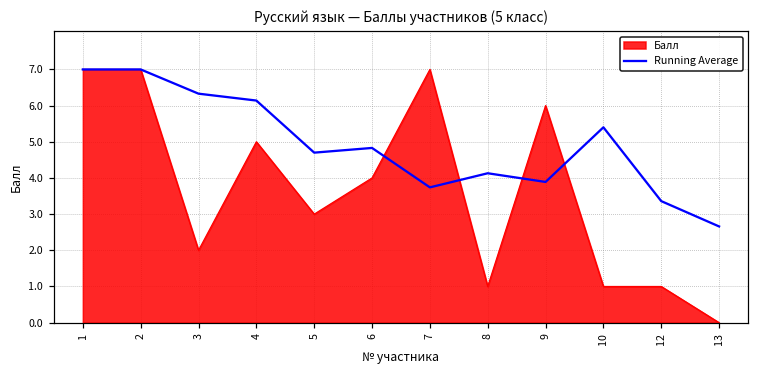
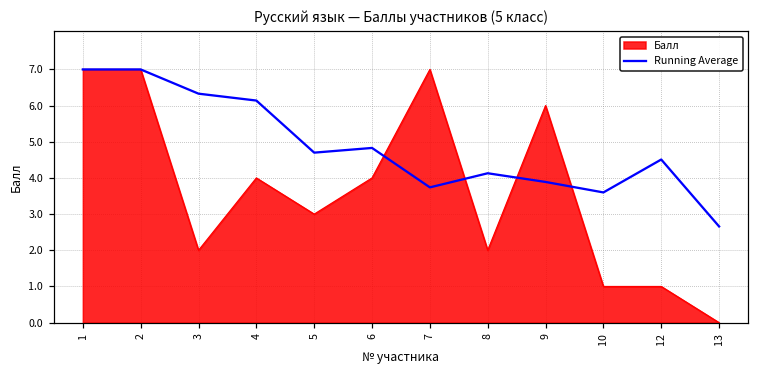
Балл, 4: 5 -> 4
Балл, 8: 1 -> 2
Running Average, 10: 5.4 -> 3.6
Running Average, 12: 3.4 -> 4.5
